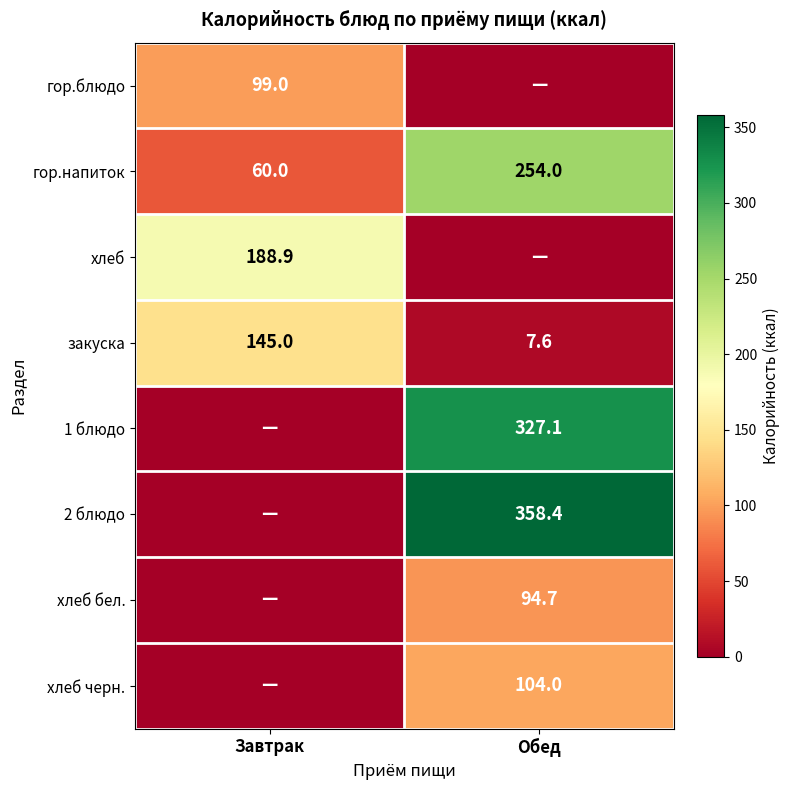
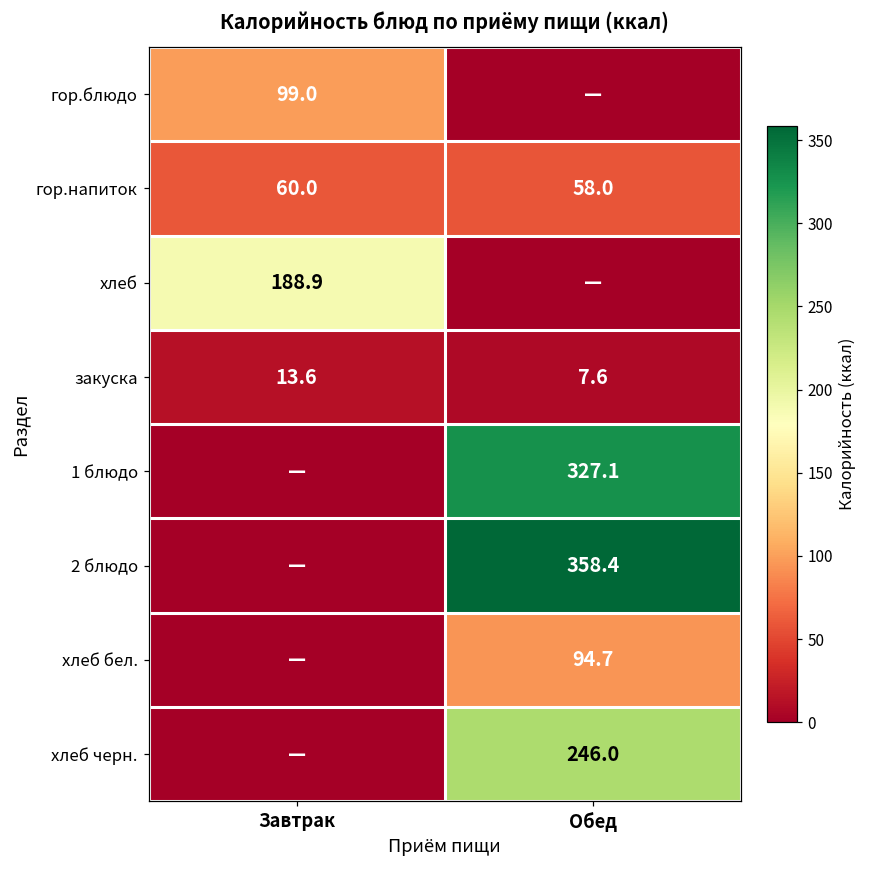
гор.напиток, Обед: 254.0 -> 58.0
закуска, Завтрак: 145.0 -> 13.6
хлеб черн., Обед: 104.0 -> 246.0
